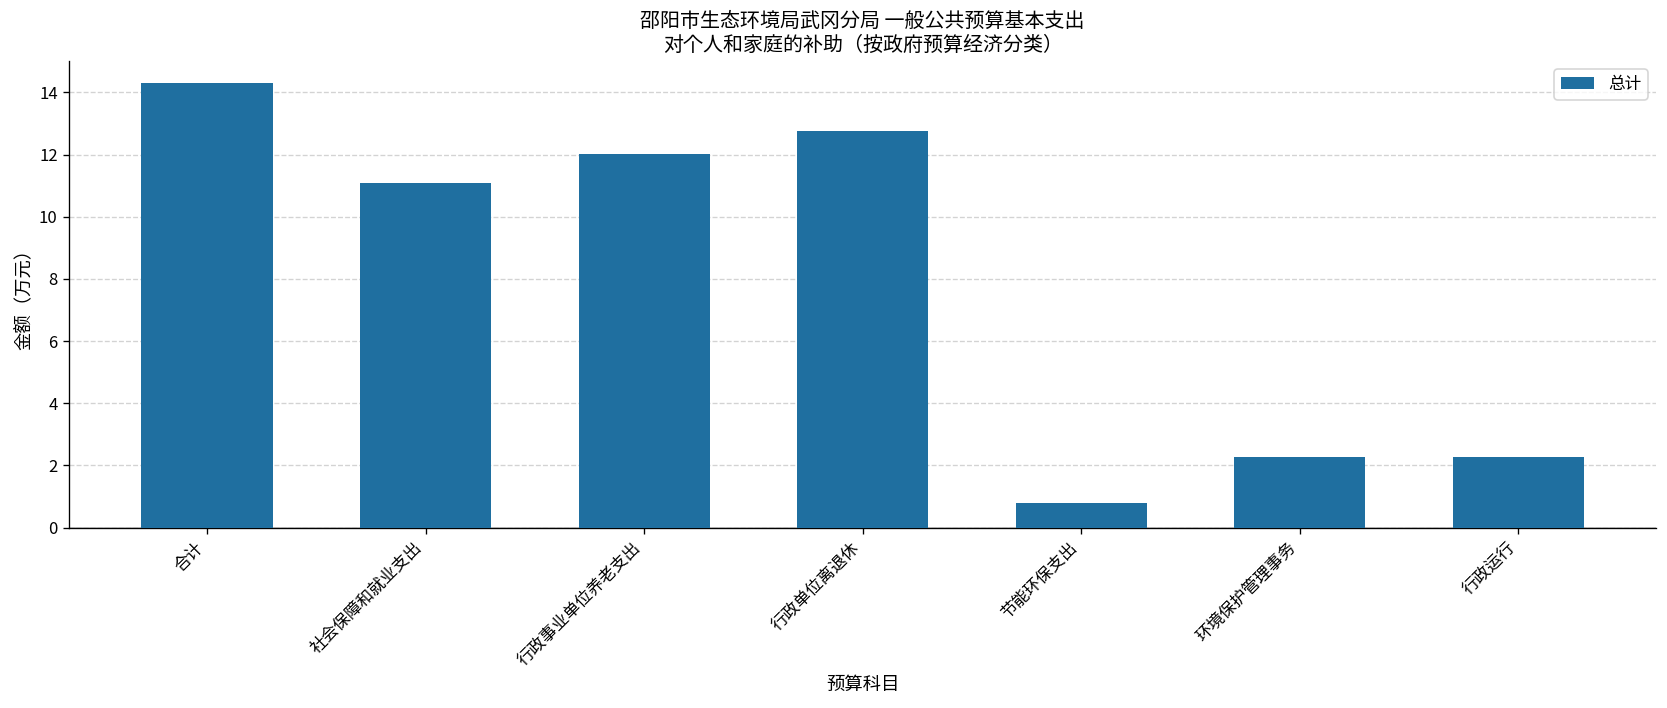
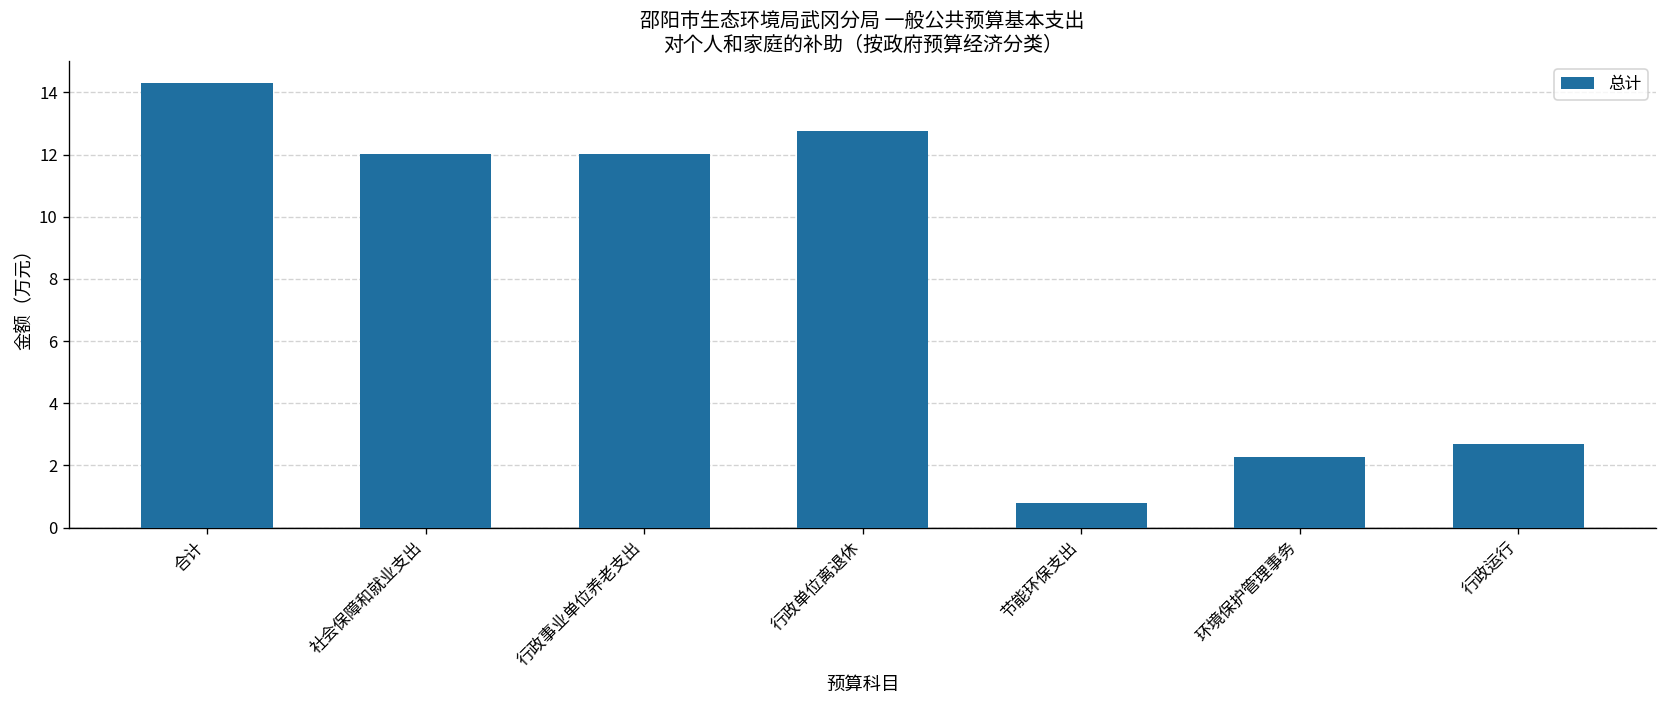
社会保障和就业支出: 11.1 -> 12.0
行政运行: 2.3 -> 2.7
